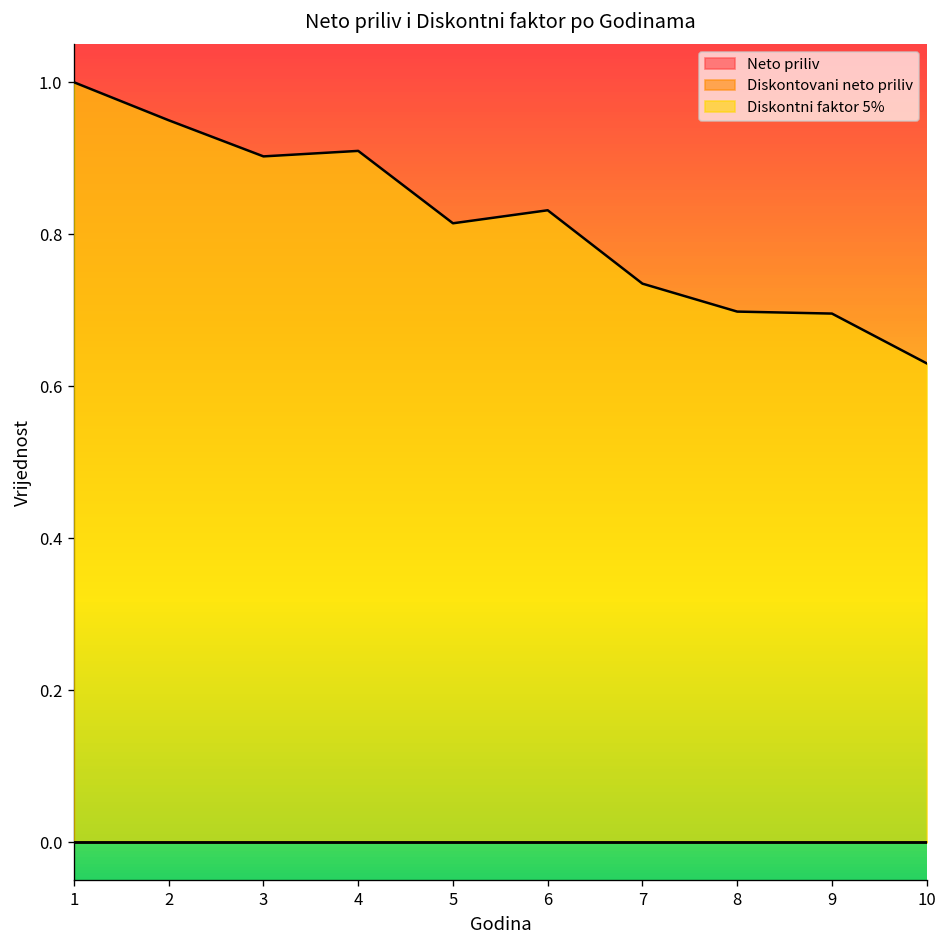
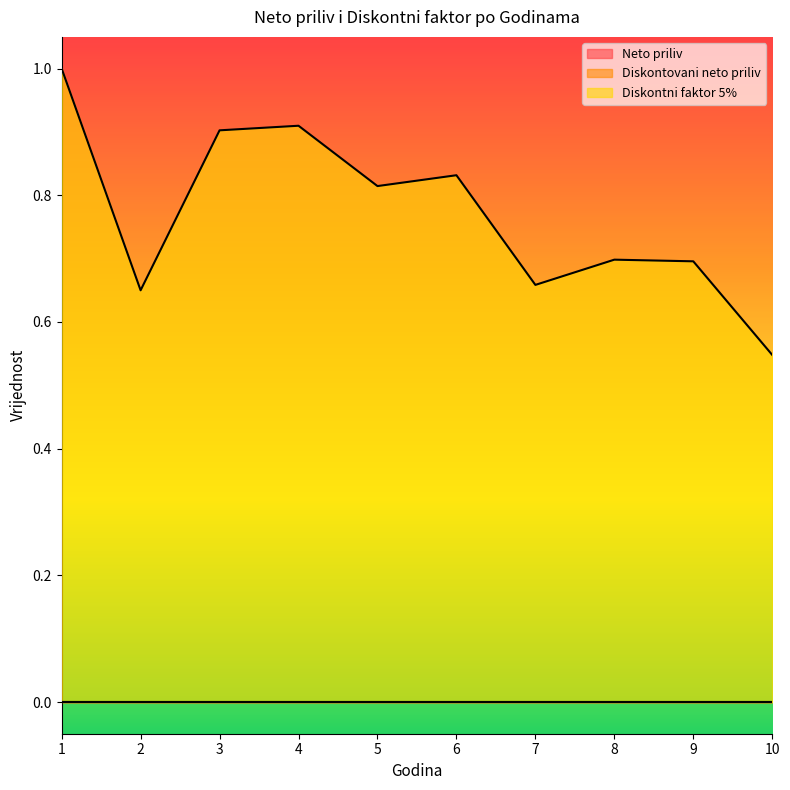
Diskontni faktor 5%, 2: 0.95 -> 0.65
Diskontni faktor 5%, 7: 0.74 -> 0.66
Diskontni faktor 5%, 10: 0.63 -> 0.55
